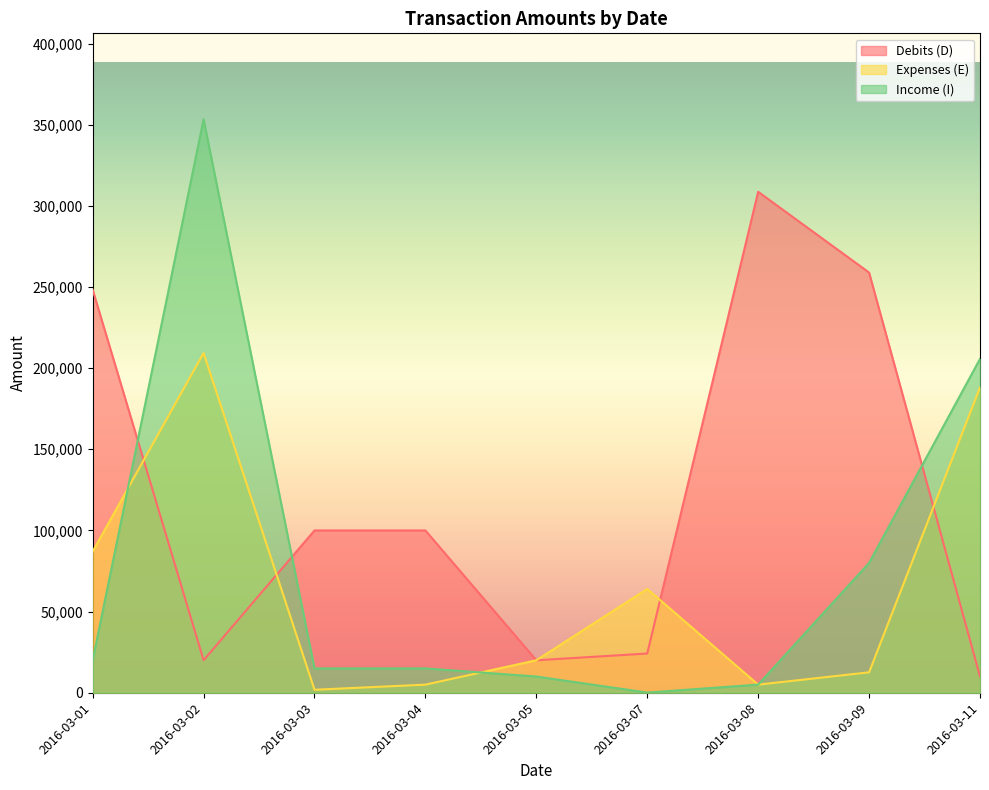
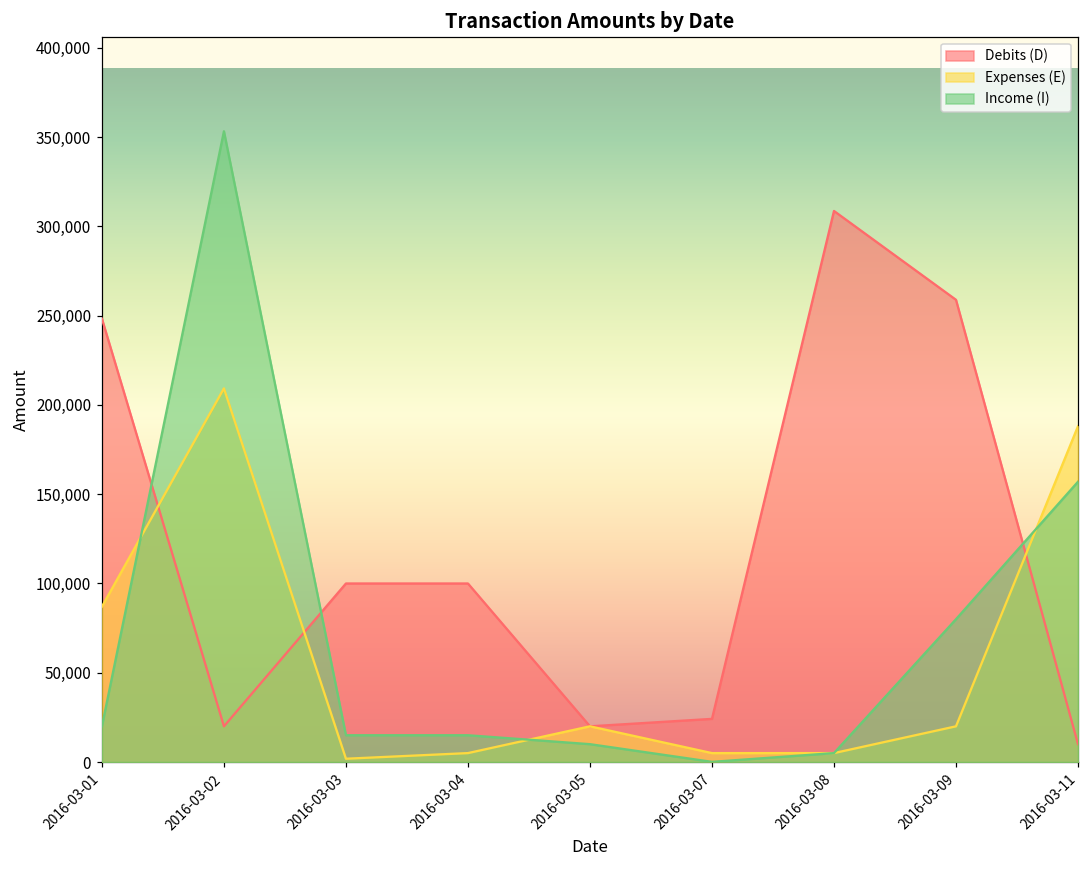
Expenses (E), 2016-03-07: 64,000 -> 5,000
Expenses (E), 2016-03-09: 13,000 -> 20,000
Income (I), 2016-03-11: 206,000 -> 157,000
